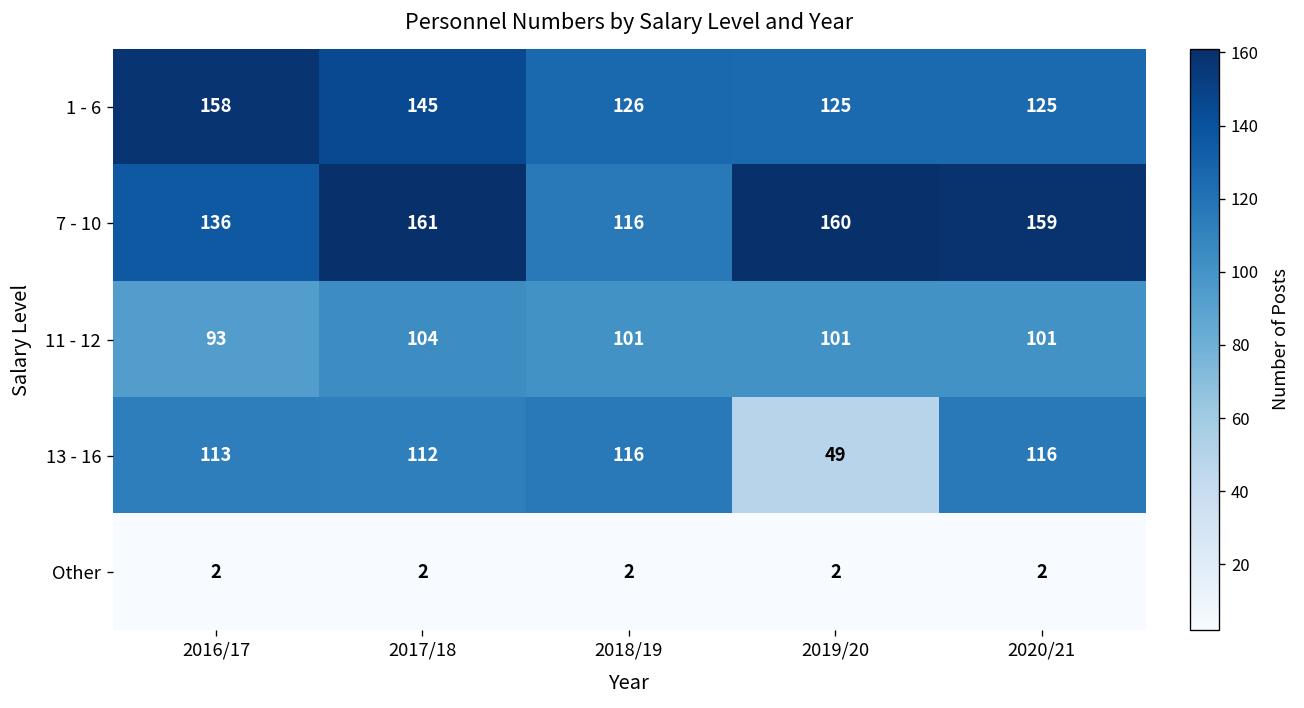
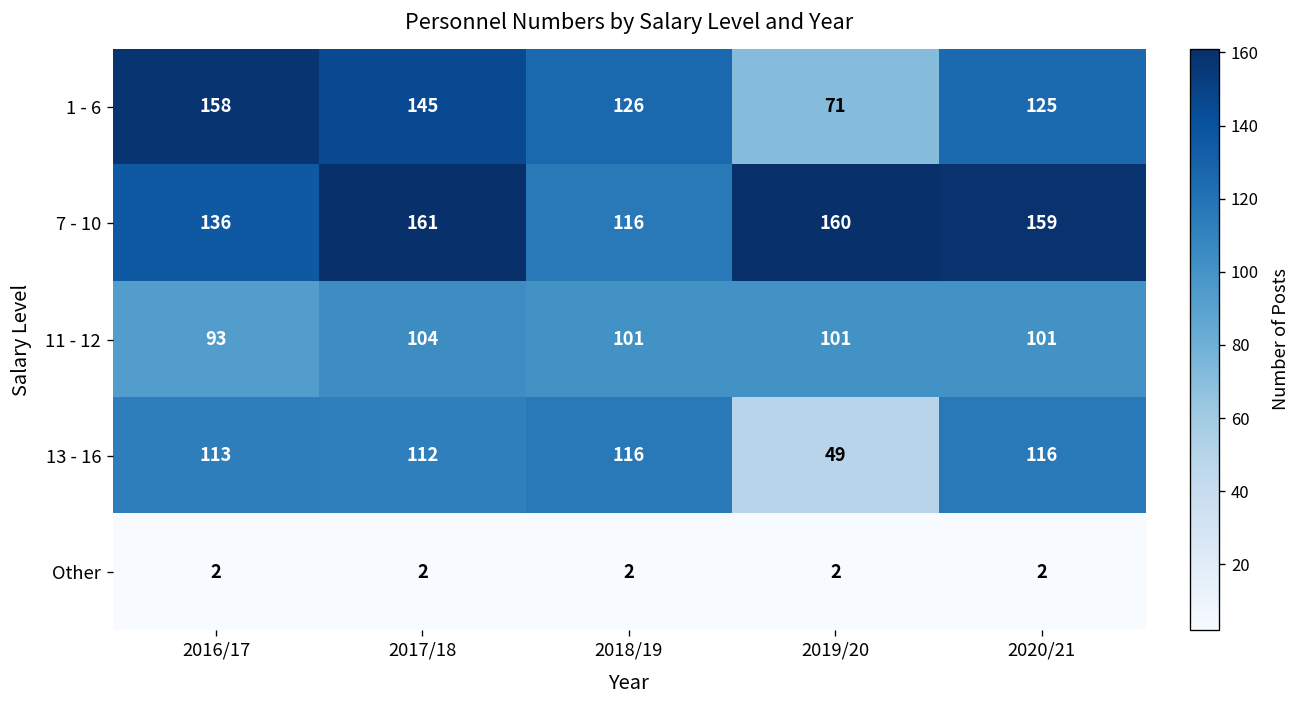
1 - 6, 2019/20: 125 -> 71
